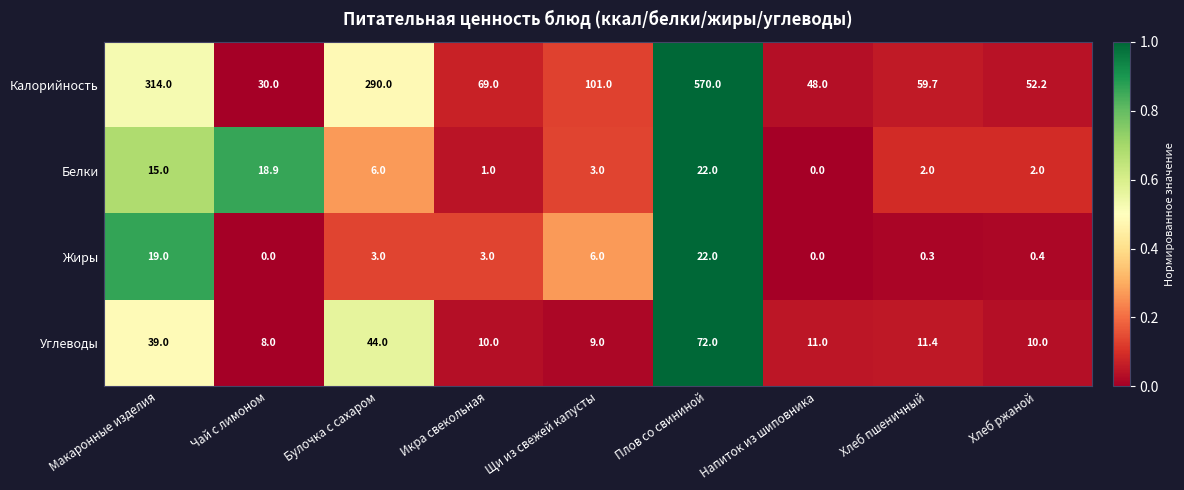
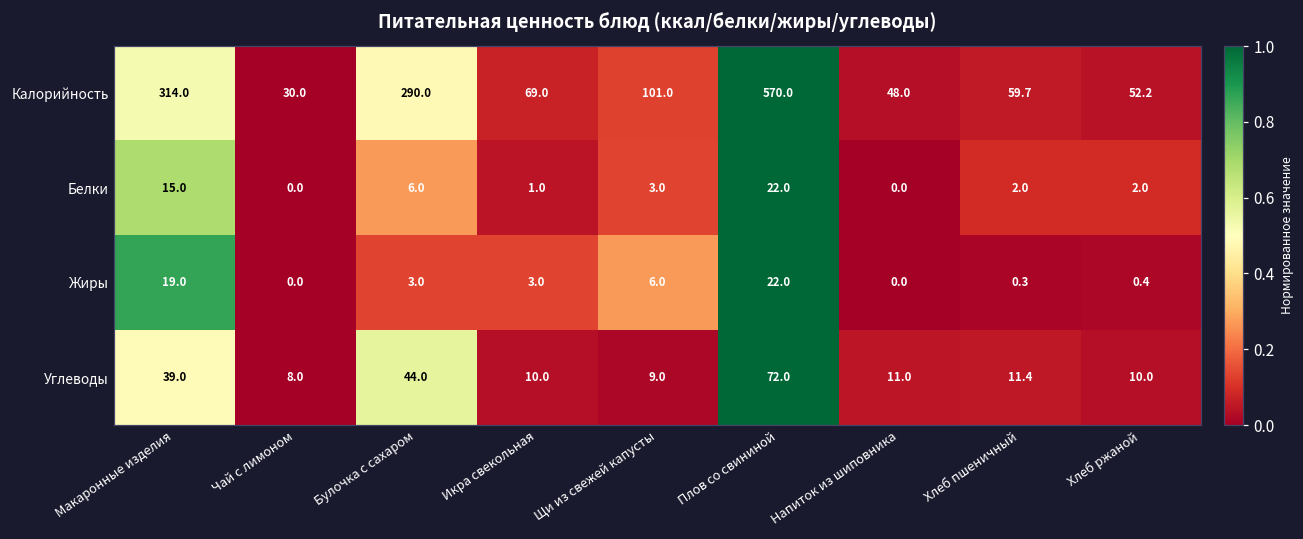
Белки, Чай с лимоном: 18.9 -> 0.0
